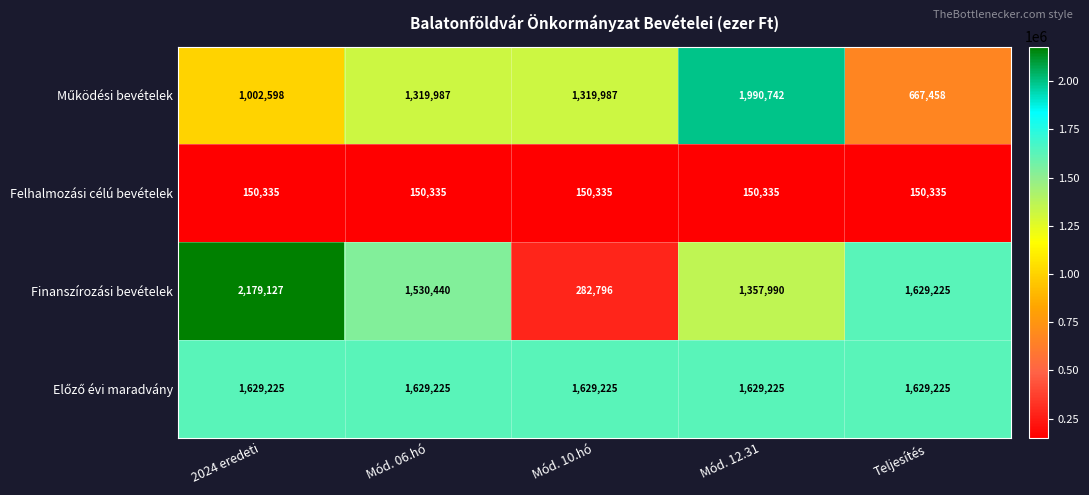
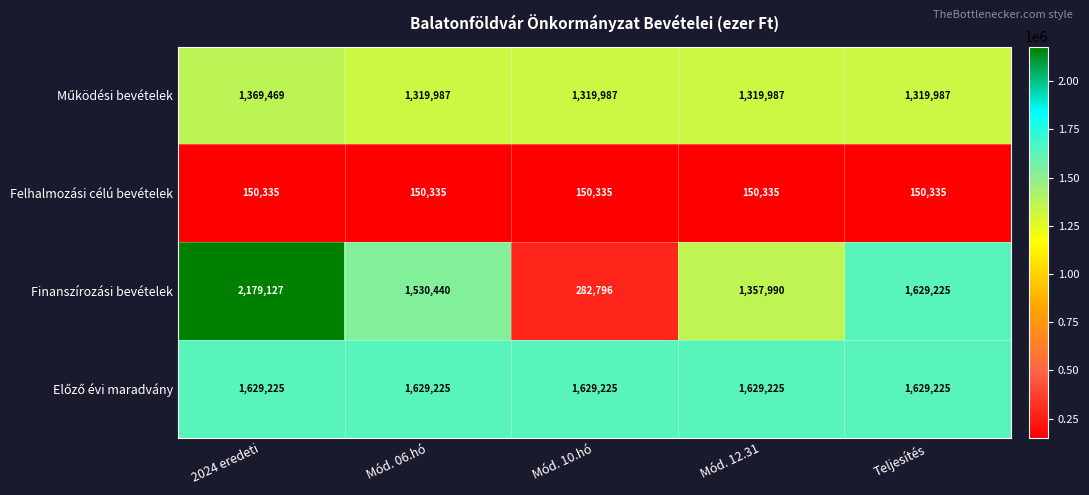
Működési bevételek, 2024 eredeti: 1,002,598 -> 1,369,469
Működési bevételek, Mód. 12.31: 1,990,742 -> 1,319,987
Működési bevételek, Teljesítés: 667,458 -> 1,319,987
